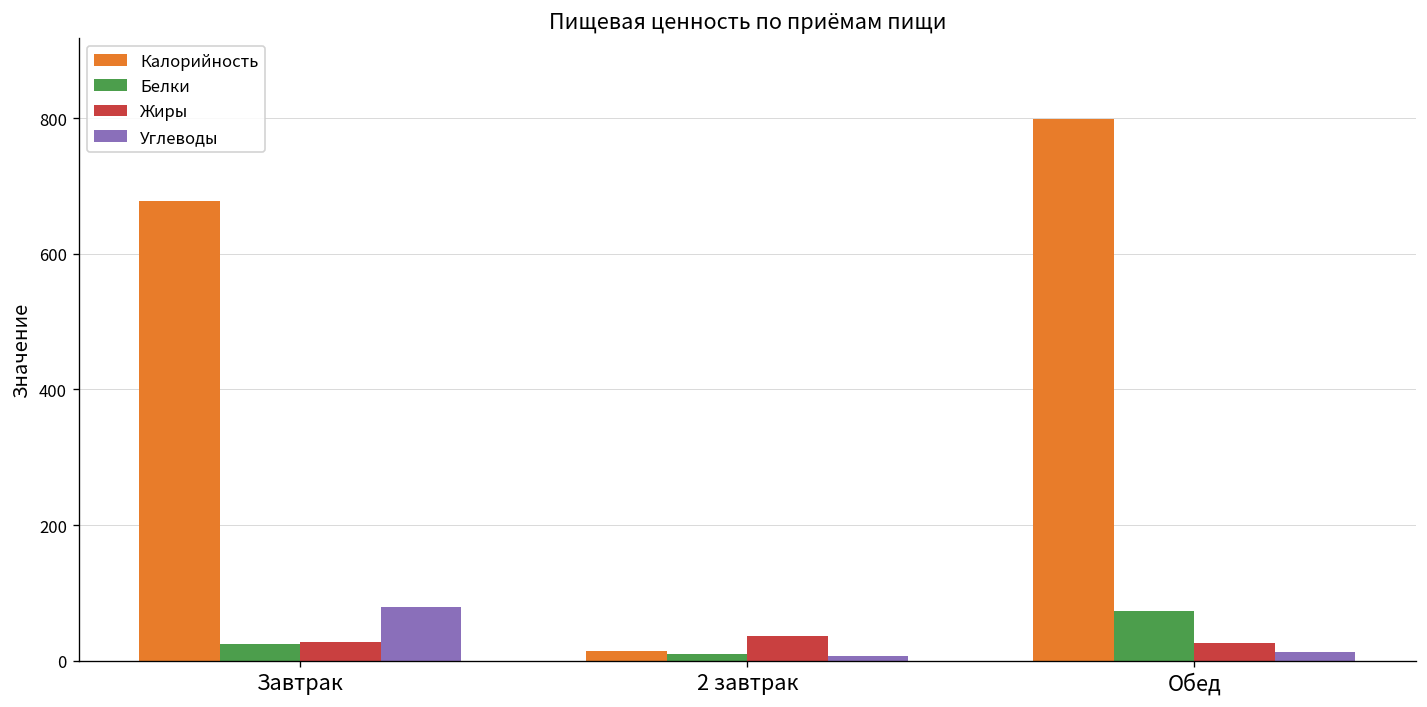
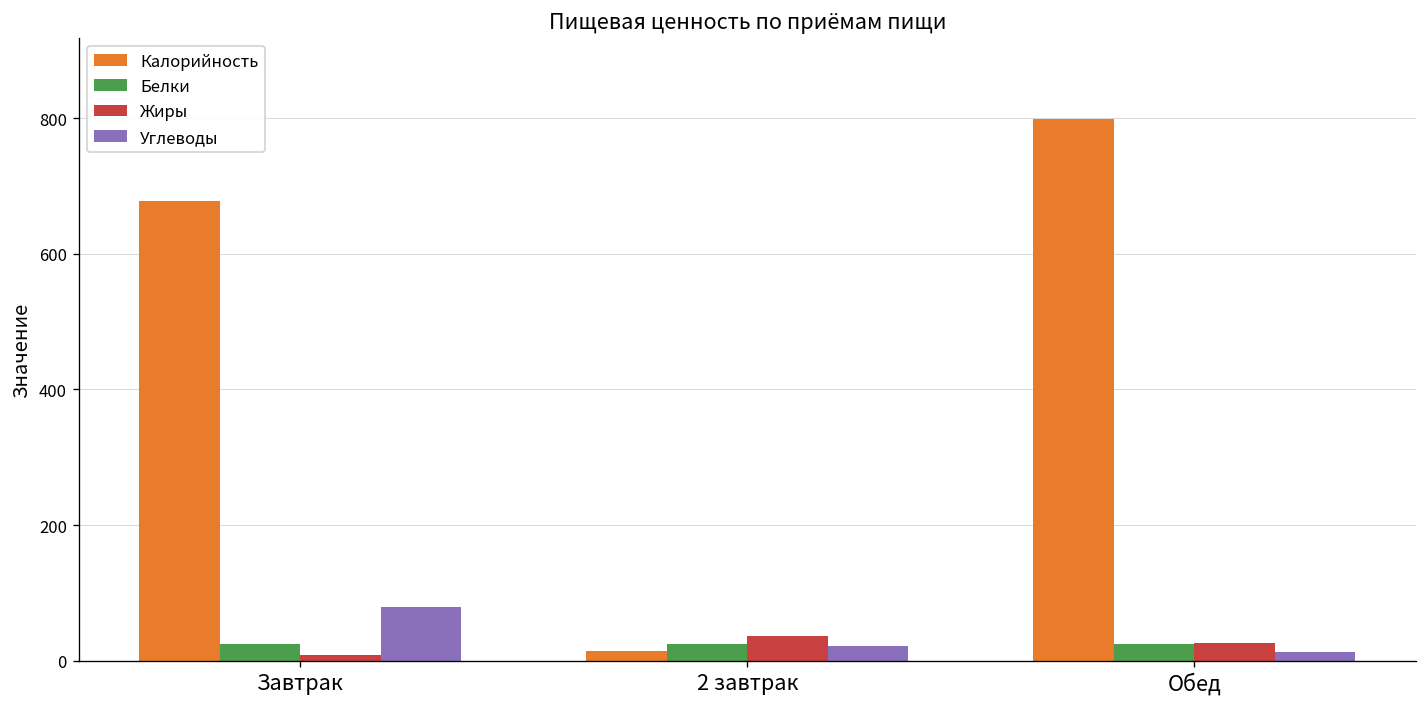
Жиры, Завтрак: 30 -> 10
Белки, 2 завтрак: 10 -> 30
Углеводы, 2 завтрак: 10 -> 20
Белки, Обед: 70 -> 30
